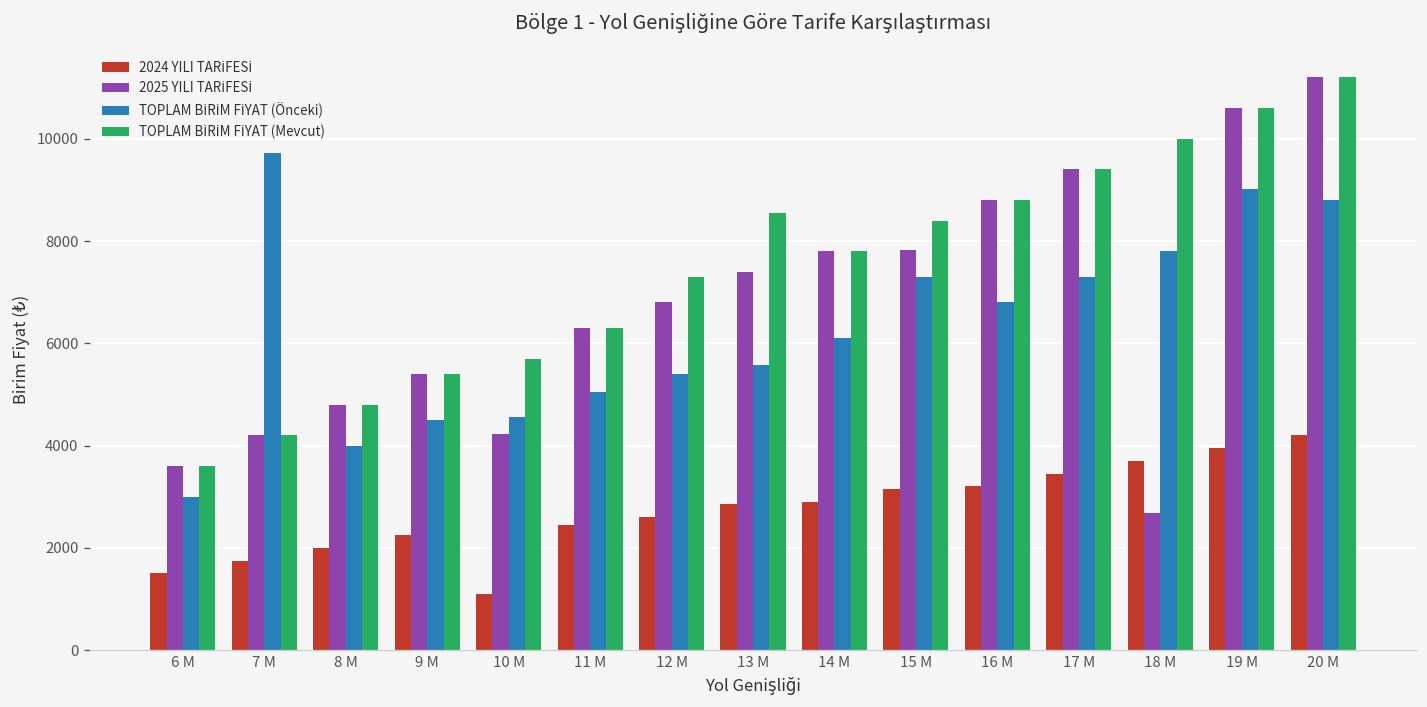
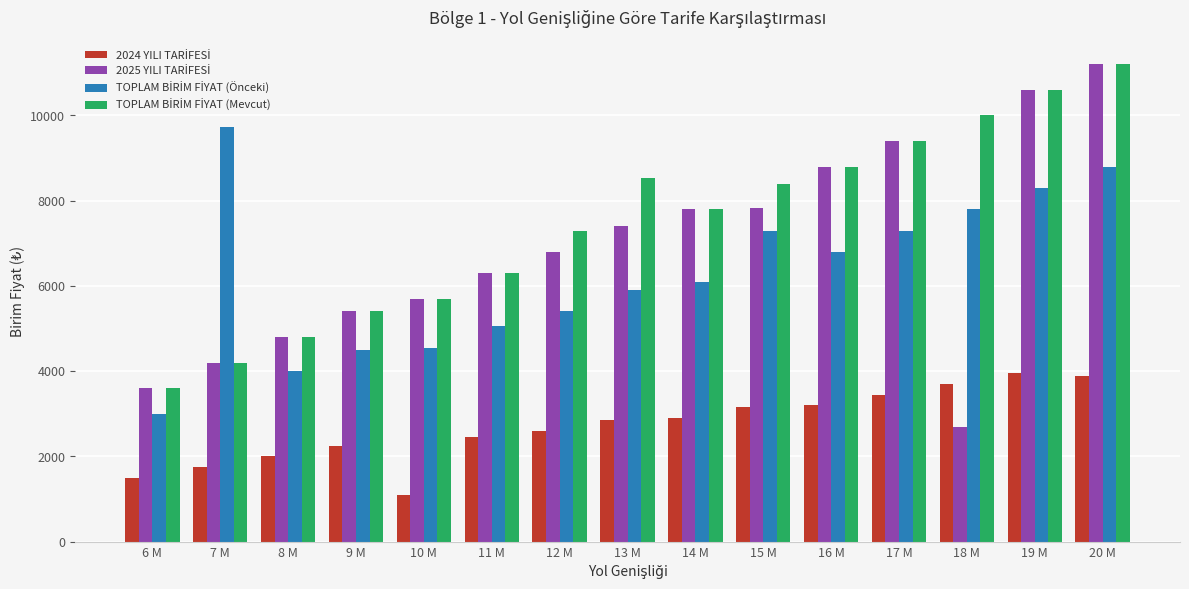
2025 YILI TARİFESİ, 10 M: 4200 -> 5700
TOPLAM BİRİM FİYAT (Önceki), 13 M: 5600 -> 5900
TOPLAM BİRİM FİYAT (Önceki), 19 M: 9000 -> 8300
2024 YILI TARİFESİ, 20 M: 4200 -> 3900
